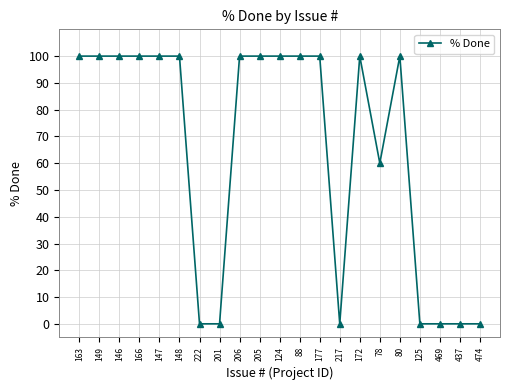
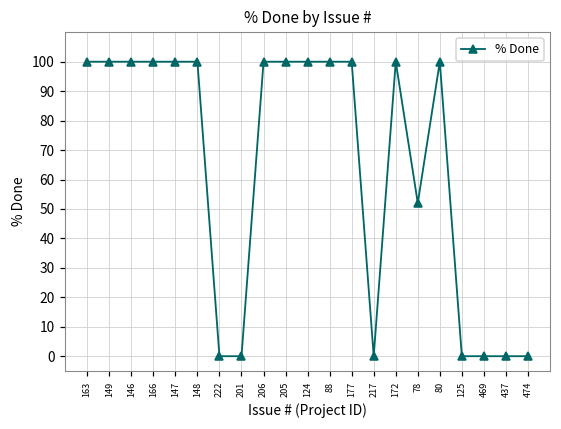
78: 60 -> 52
